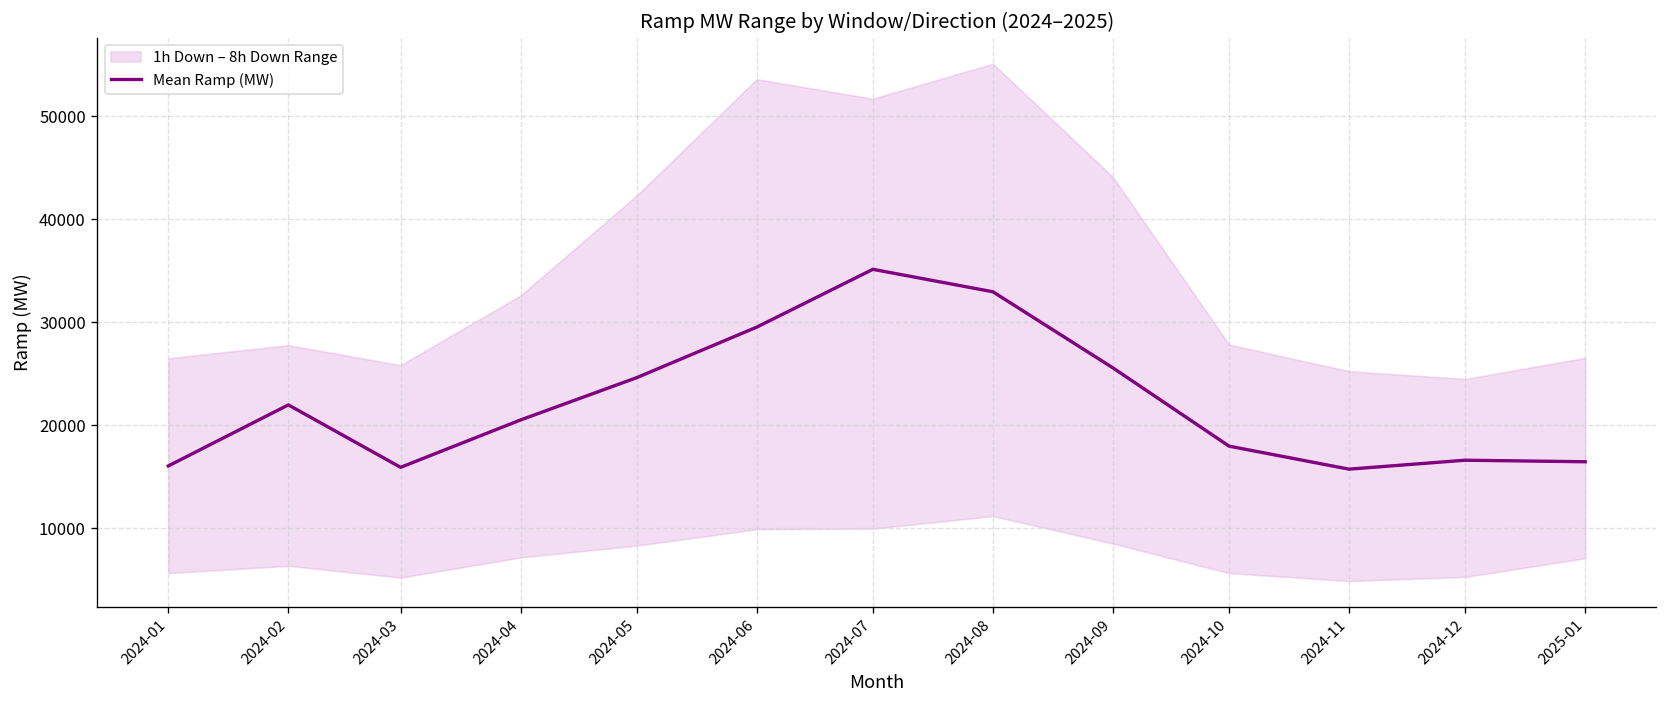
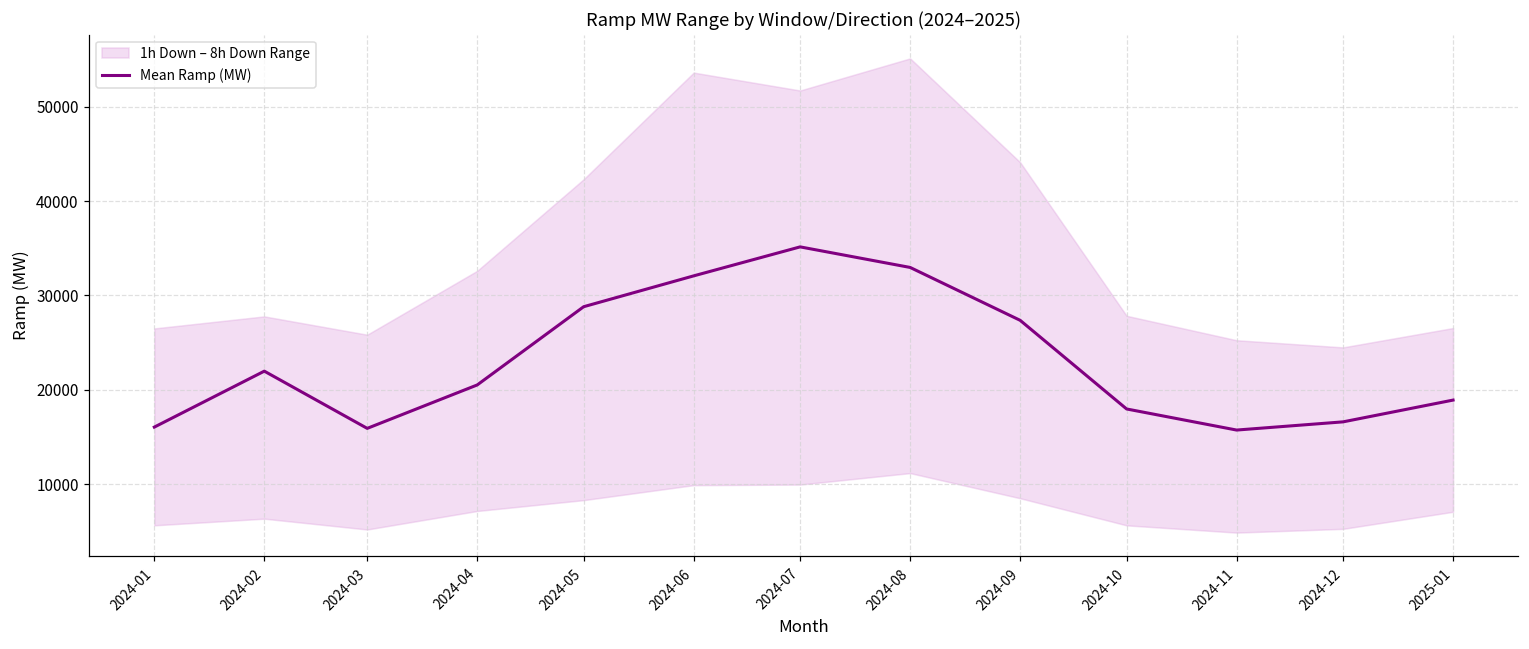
Mean Ramp (MW), 2024-05: 25000 -> 29000
Mean Ramp (MW), 2024-06: 30000 -> 32000
Mean Ramp (MW), 2024-09: 26000 -> 27000
Mean Ramp (MW), 2025-01: 16000 -> 19000
